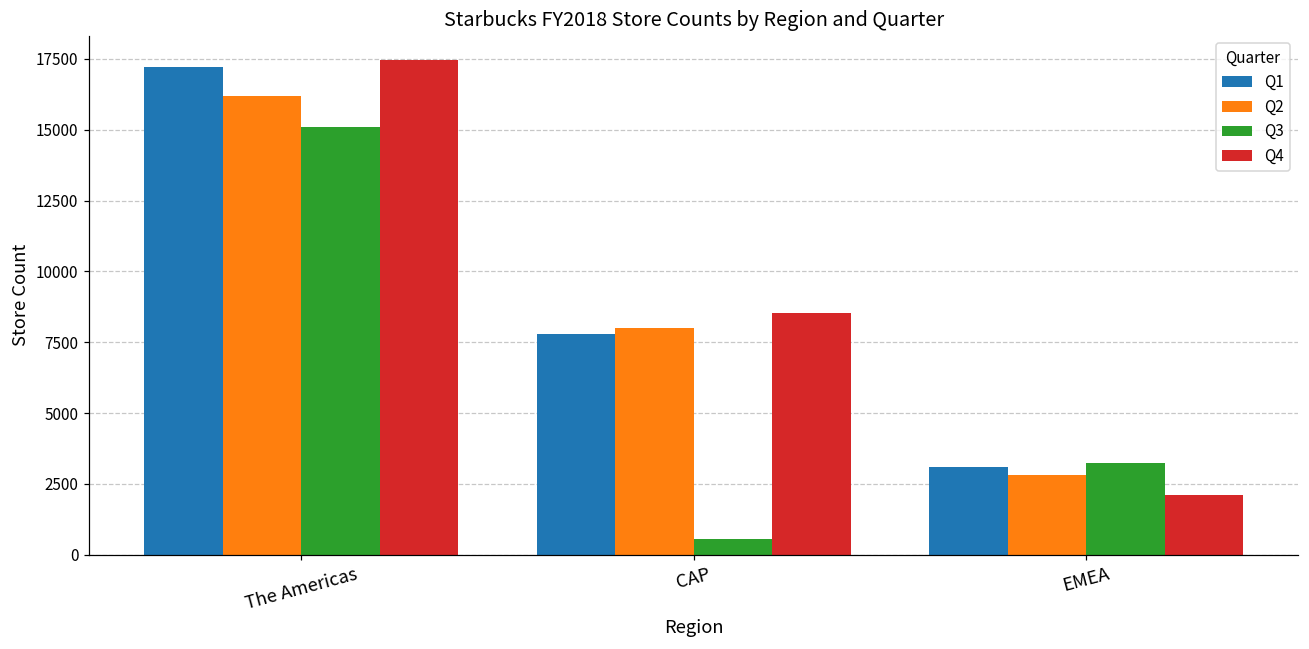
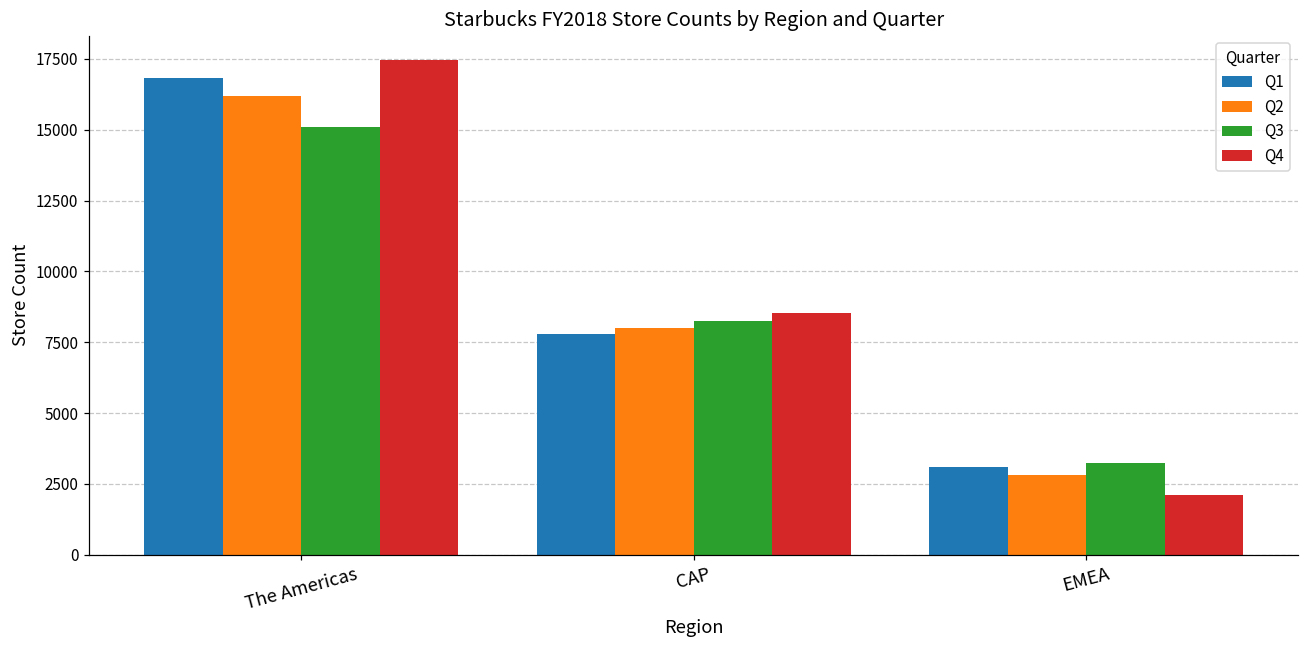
Q1, The Americas: 17200 -> 16800
Q3, CAP: 600 -> 8300
